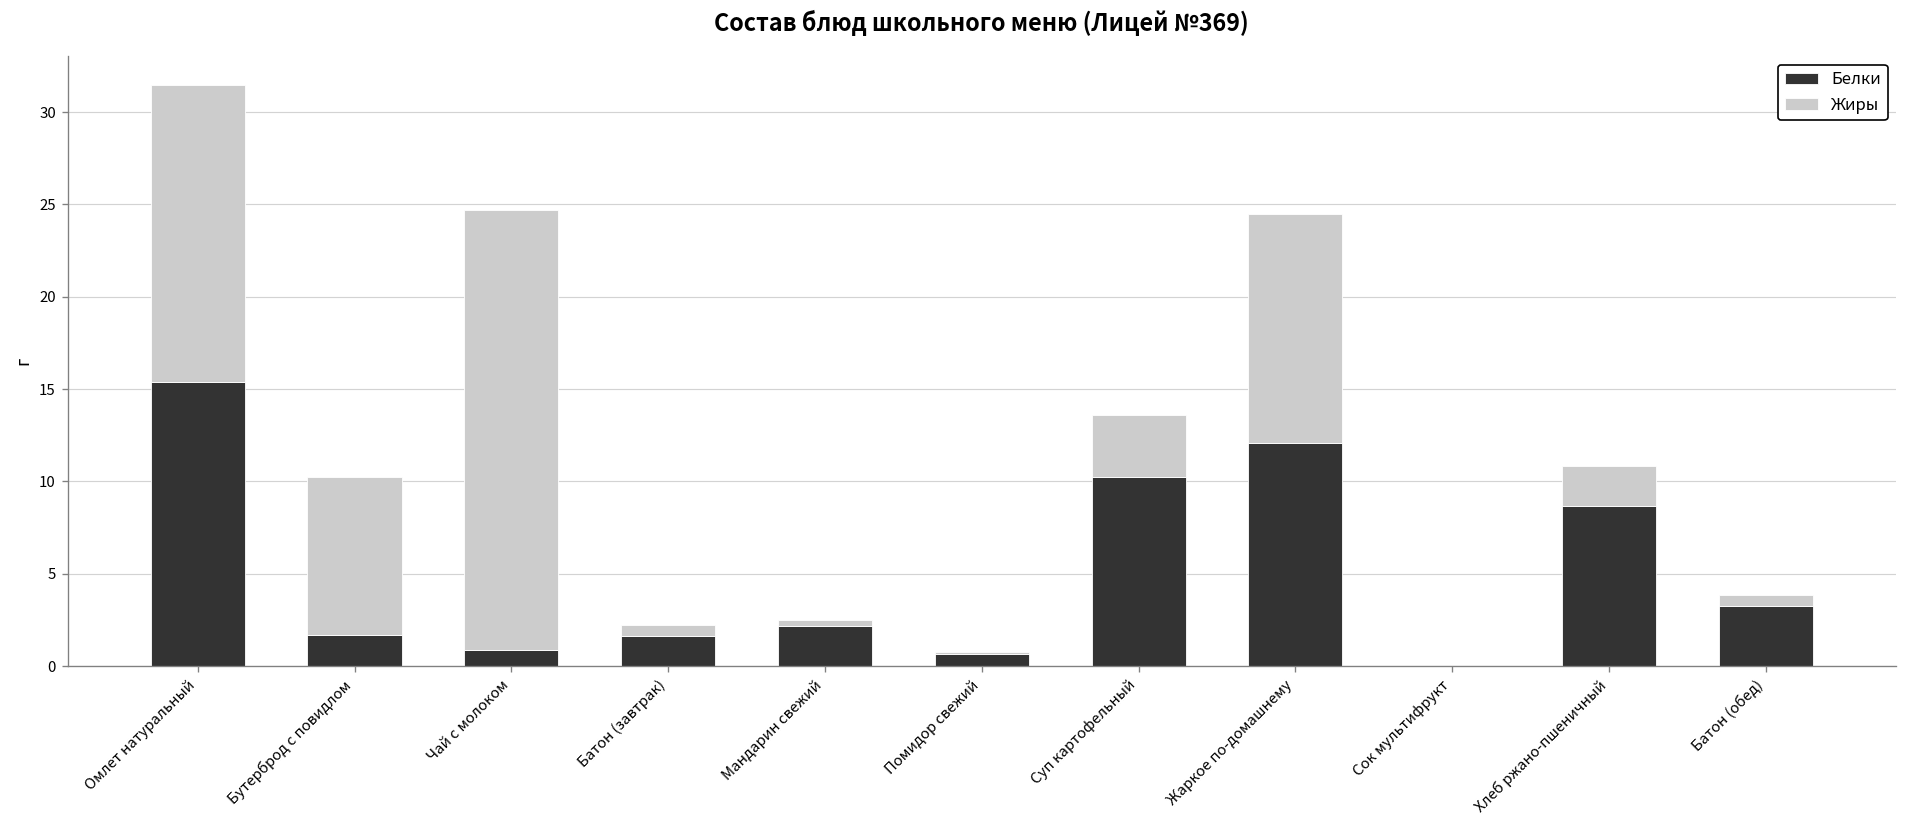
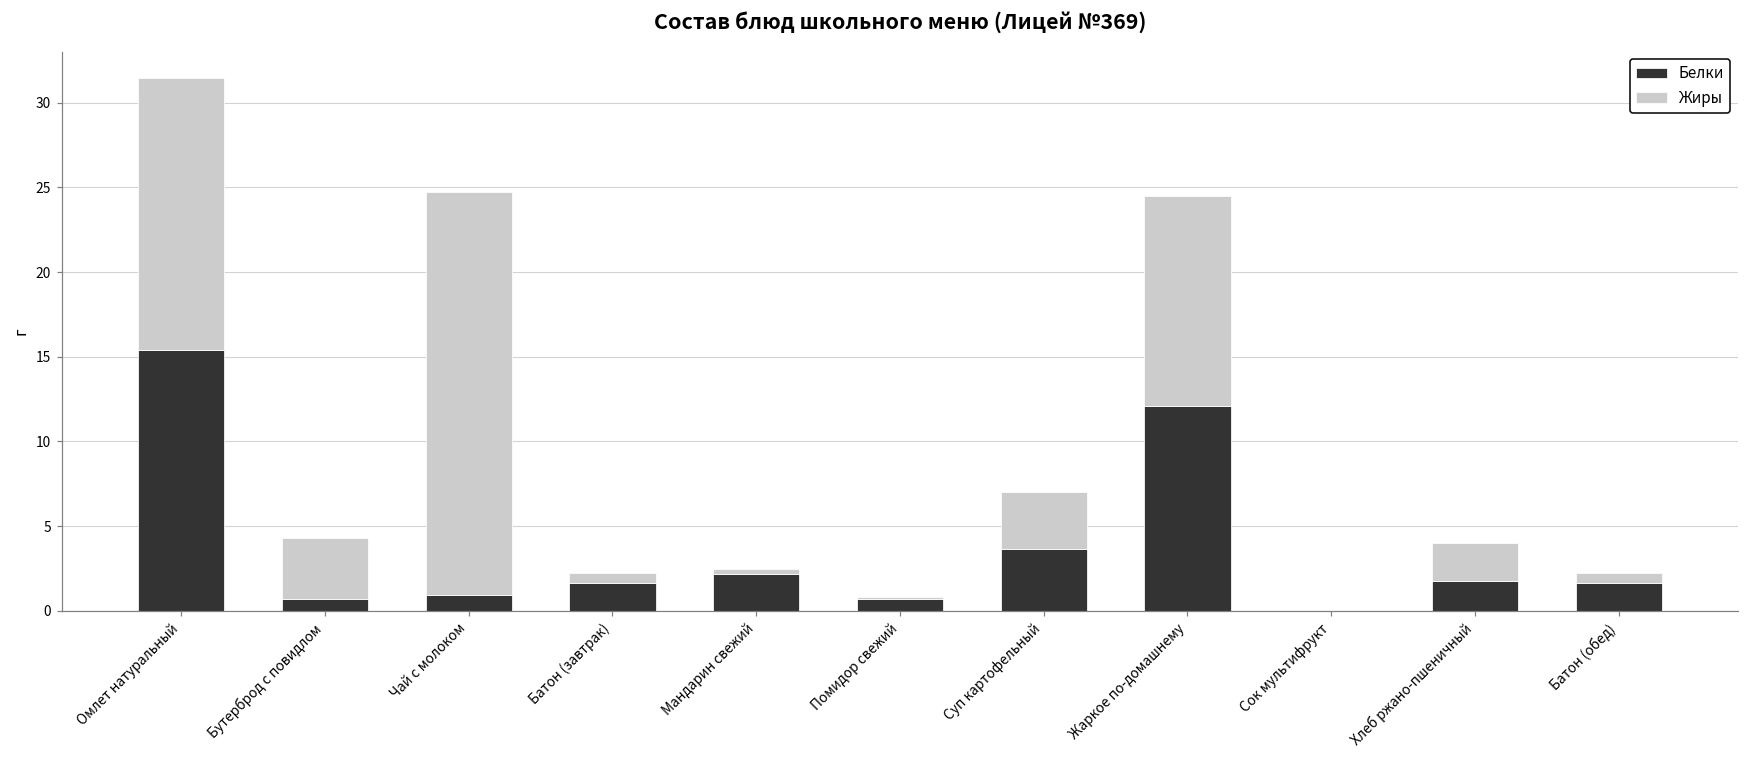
Белки, Бутерброд с повидлом: 1.7 -> 0.7
Жиры, Бутерброд с повидлом: 8.6 -> 3.6
Белки, Суп картофельный: 10.2 -> 3.7
Белки, Хлеб ржано-пшеничный: 8.7 -> 1.8
Белки, Батон (обед): 3.3 -> 1.7
